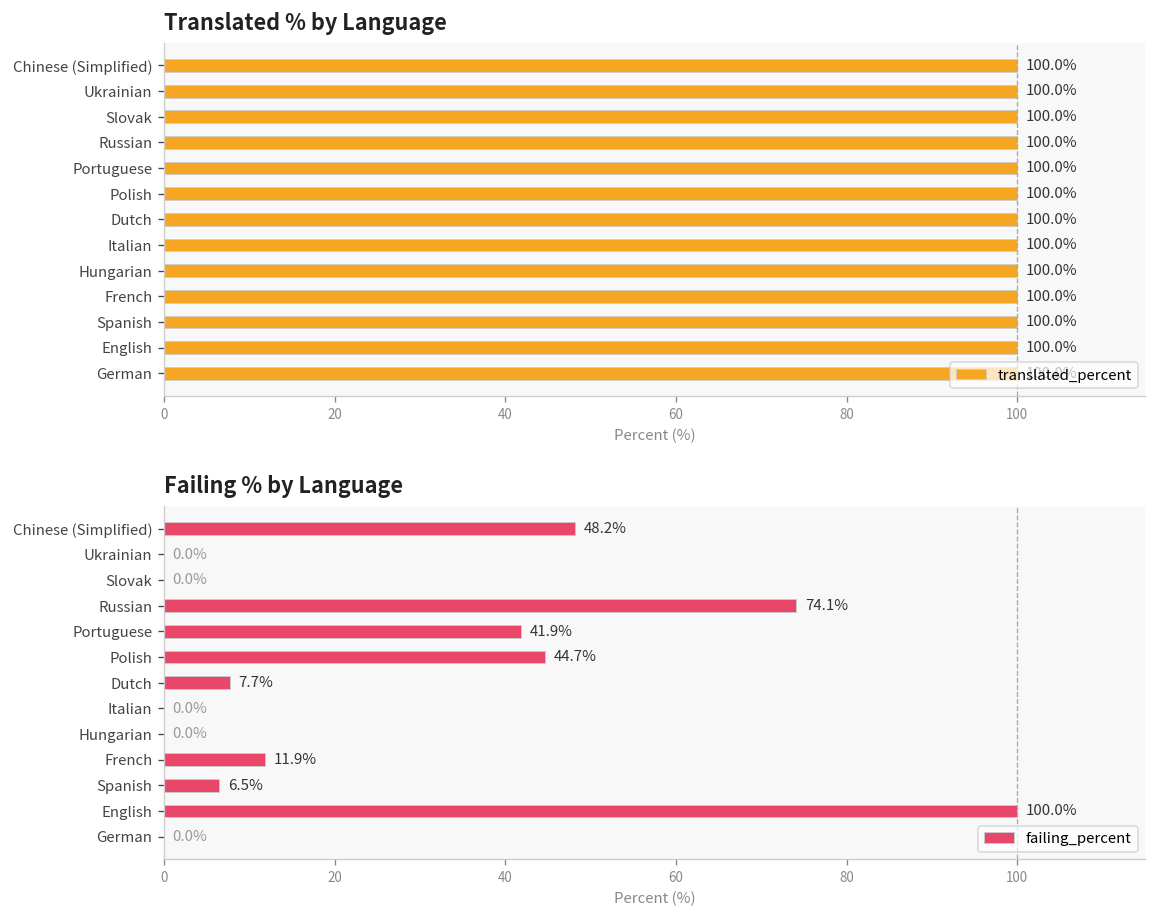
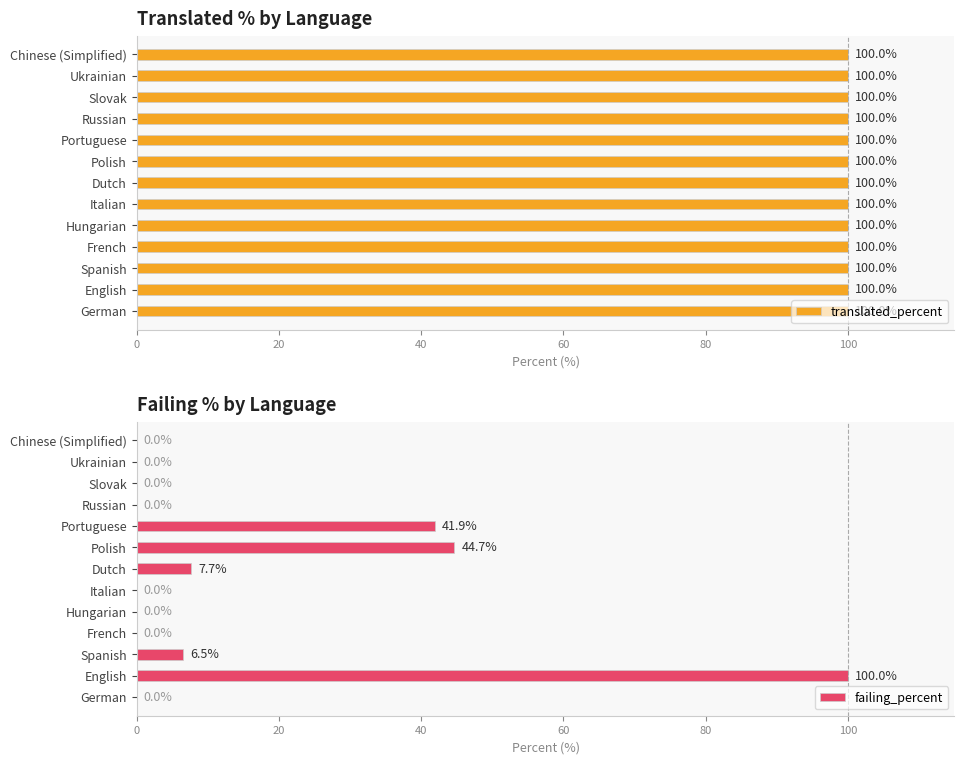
Failing % by Language, Chinese (Simplified): 48.2% -> 0.0%
Failing % by Language, Russian: 74.1% -> 0.0%
Failing % by Language, French: 11.9% -> 0.0%
